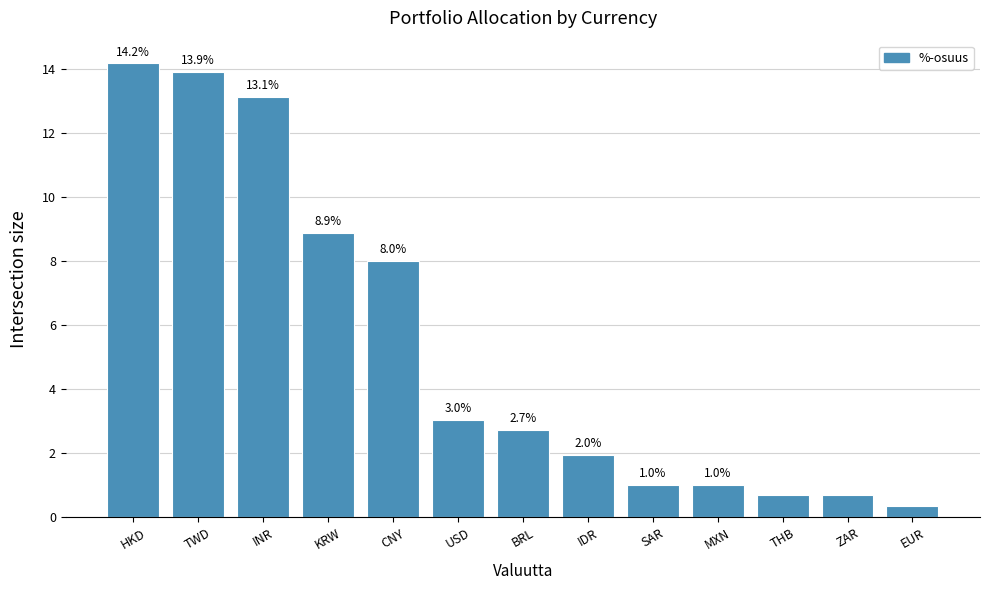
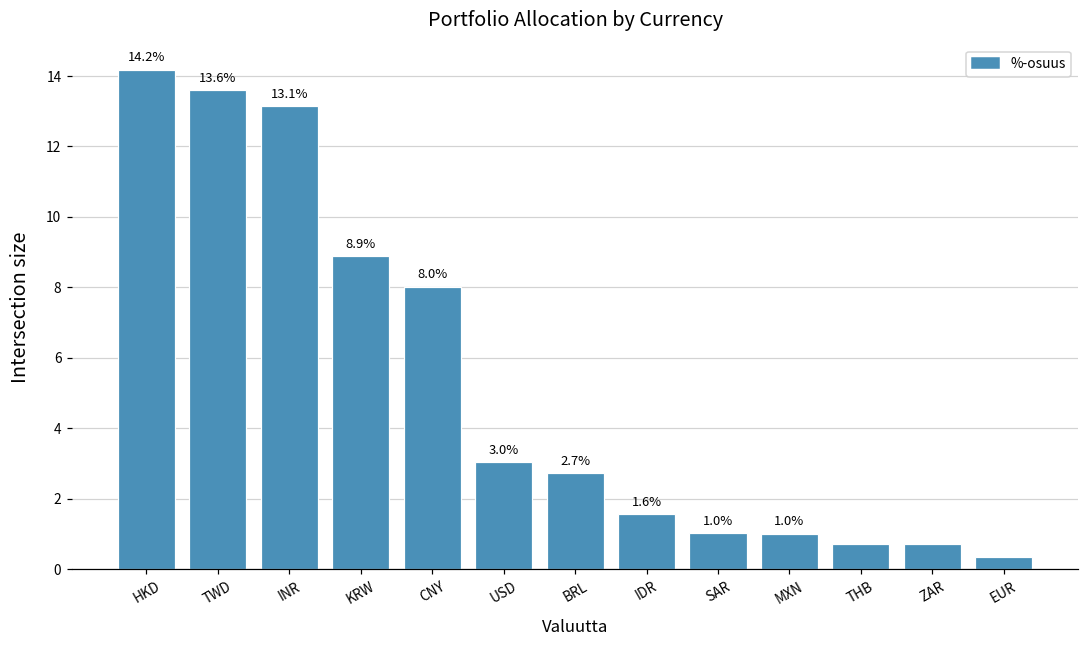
TWD: 13.9% -> 13.6%
IDR: 2.0% -> 1.6%
